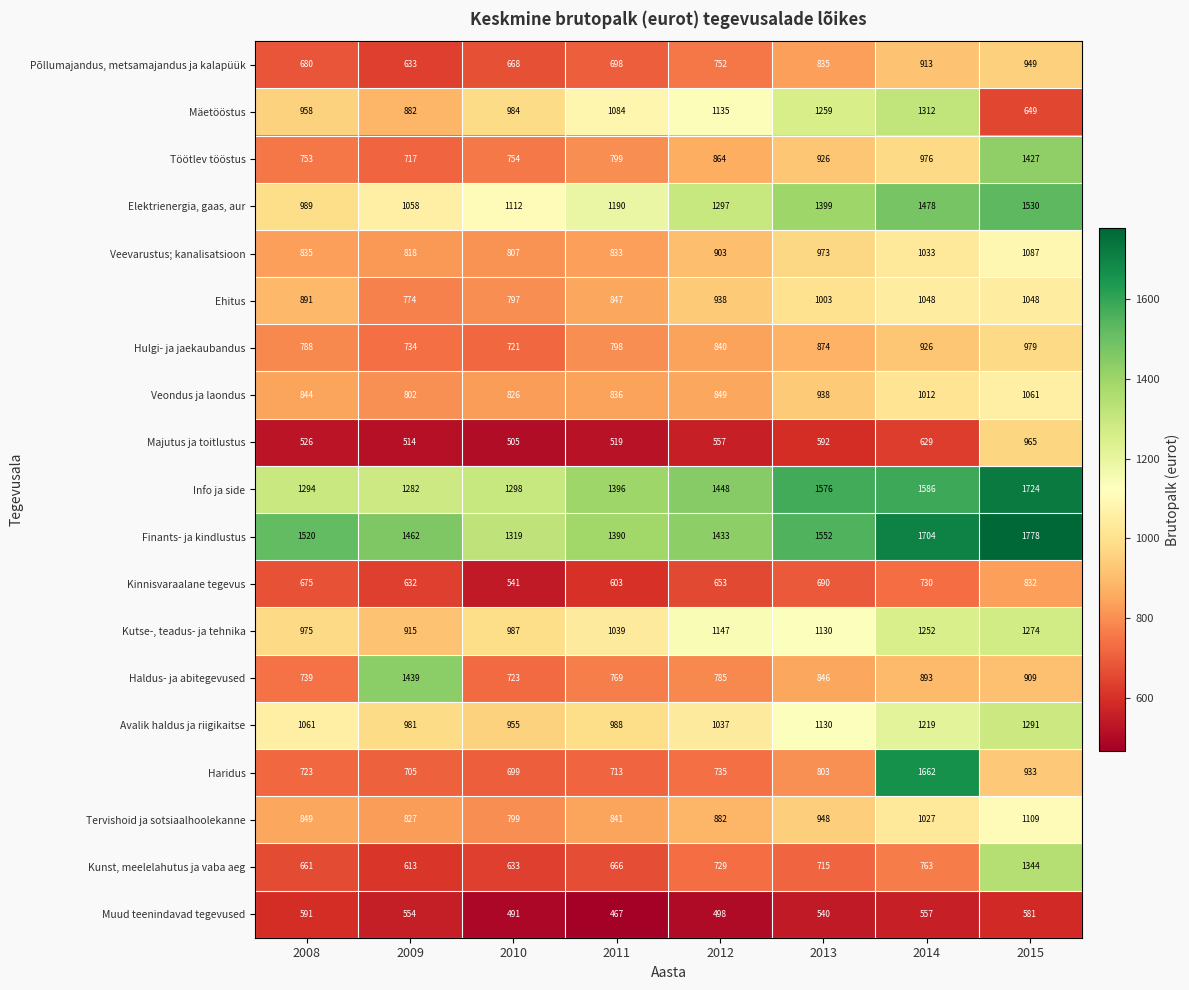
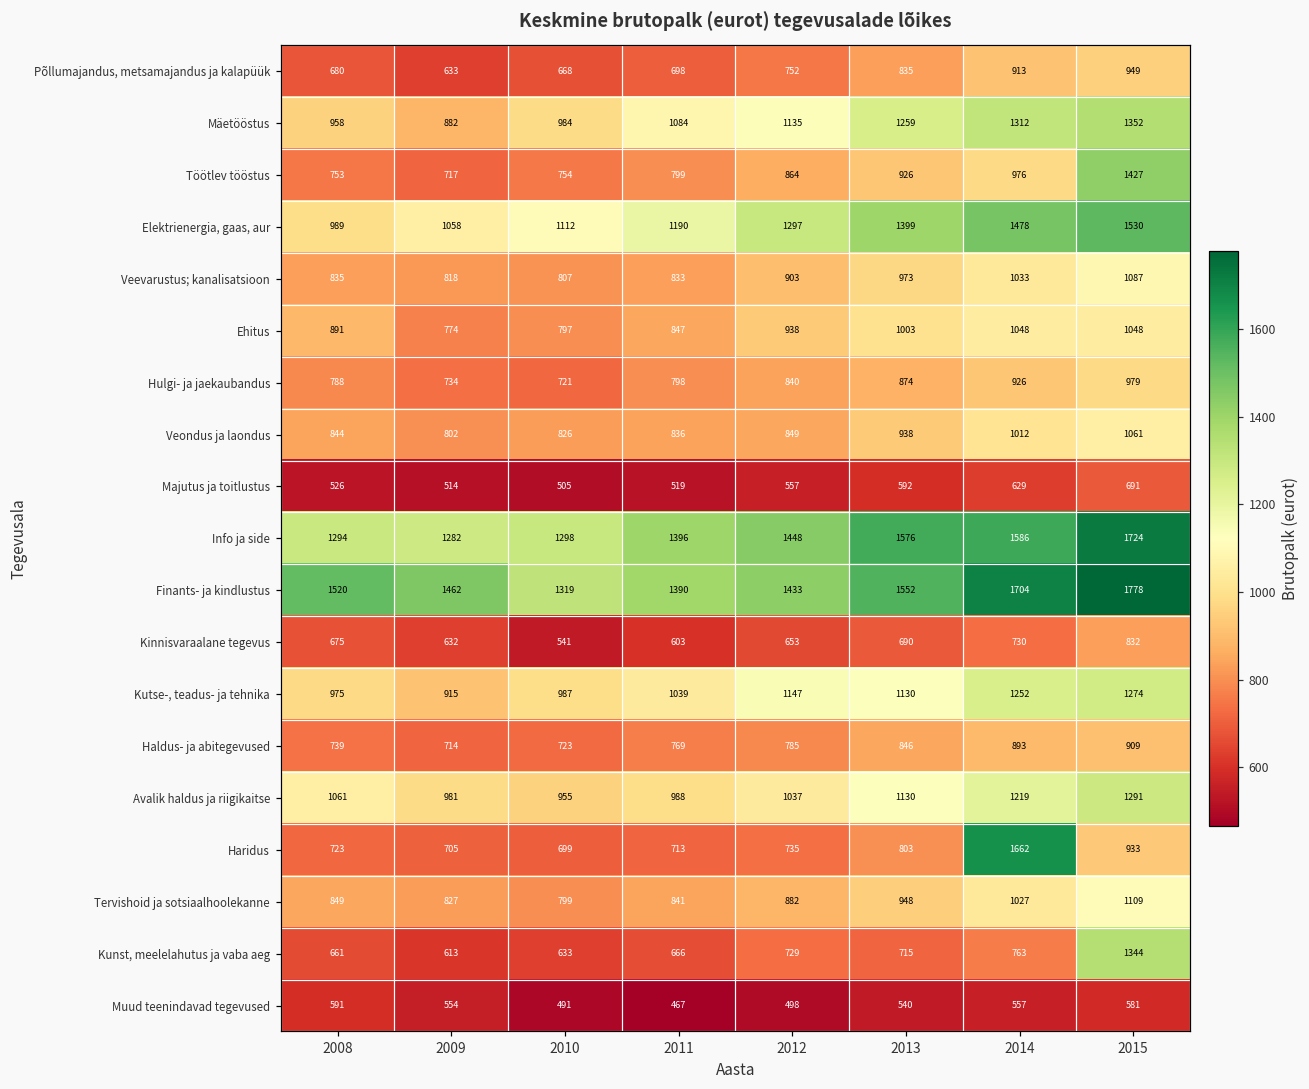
Mäetööstus, 2015: 649 -> 1352
Majutus ja toitlustus, 2015: 965 -> 691
Haldus- ja abitegevused, 2009: 1439 -> 714
